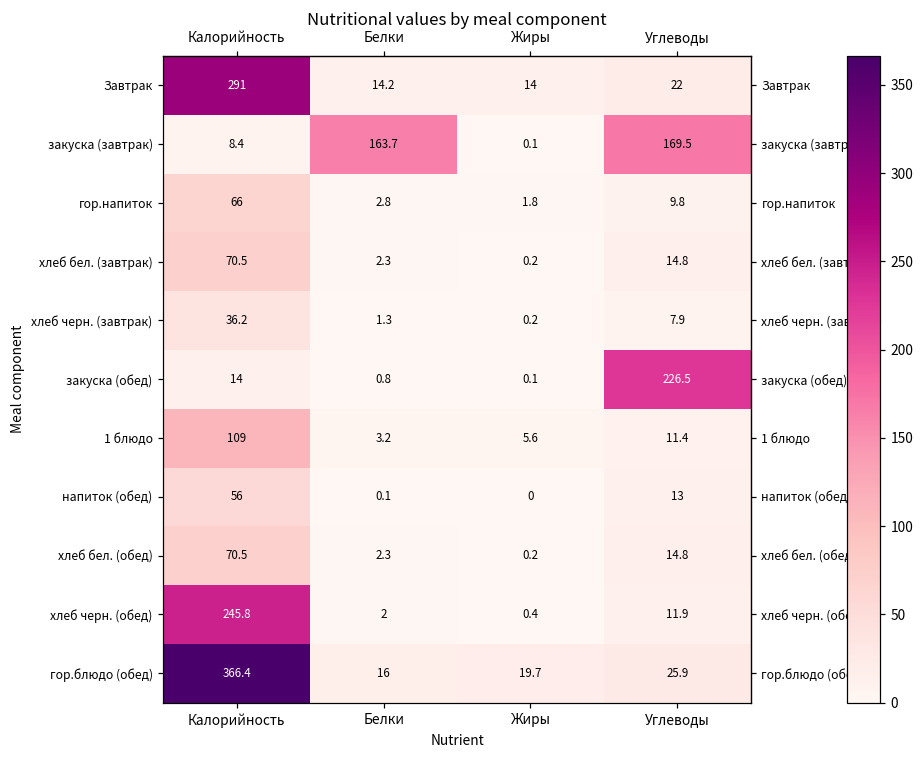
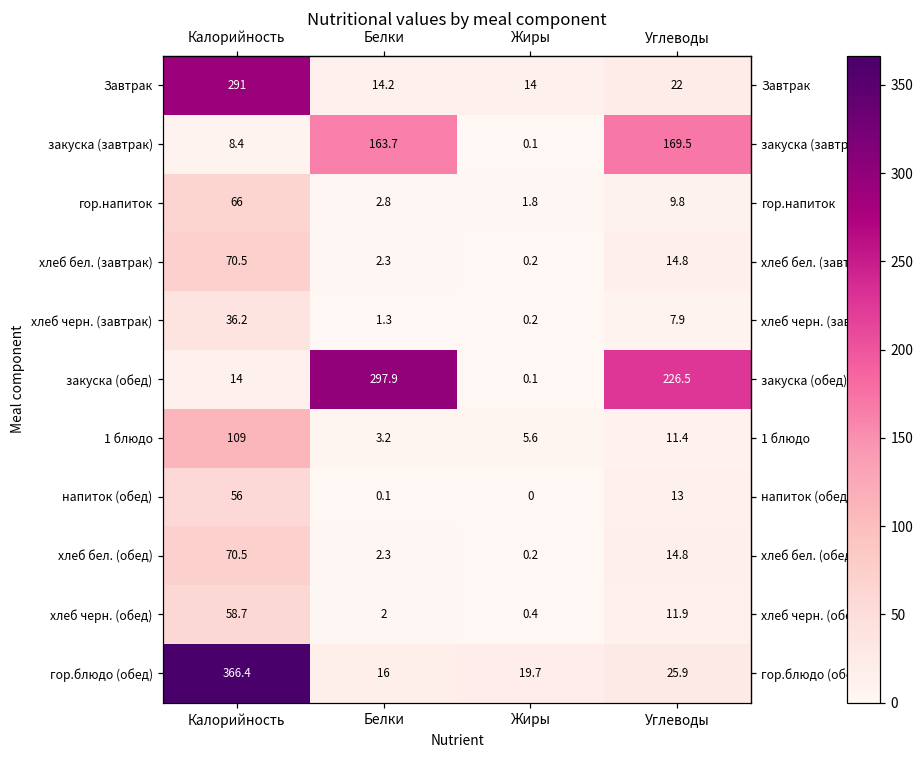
закуска (обед), Белки: 0.8 -> 297.9
хлеб черн. (обед), Калорийность: 245.8 -> 58.7
